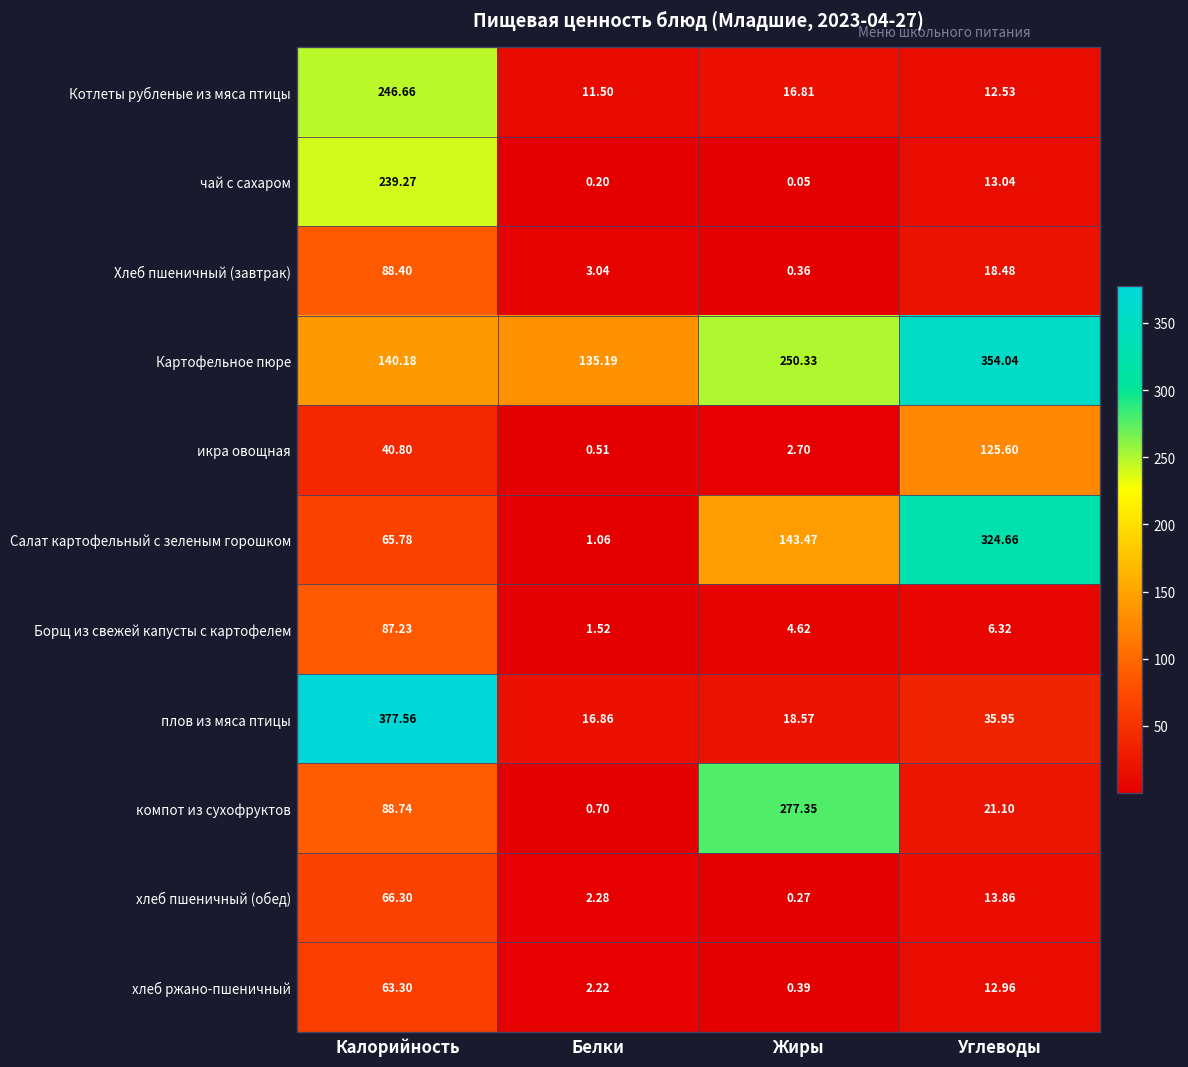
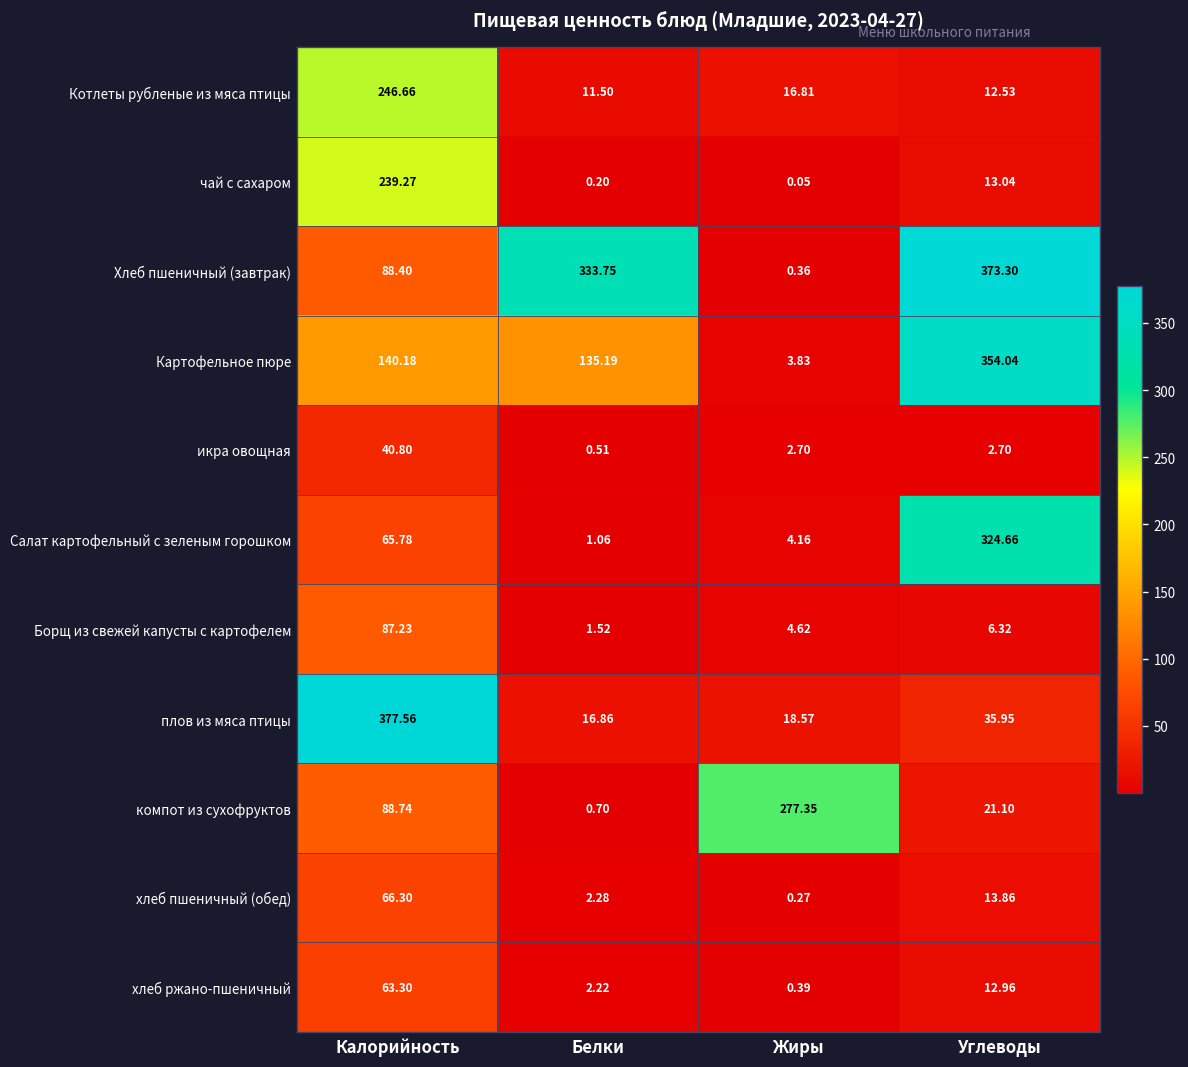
Хлеб пшеничный (завтрак), Белки: 3.04 -> 333.75
Хлеб пшеничный (завтрак), Углеводы: 18.48 -> 373.30
Картофельное пюре, Жиры: 250.33 -> 3.83
икра овощная, Углеводы: 125.60 -> 2.70
Салат картофельный с зеленым горошком, Жиры: 143.47 -> 4.16
